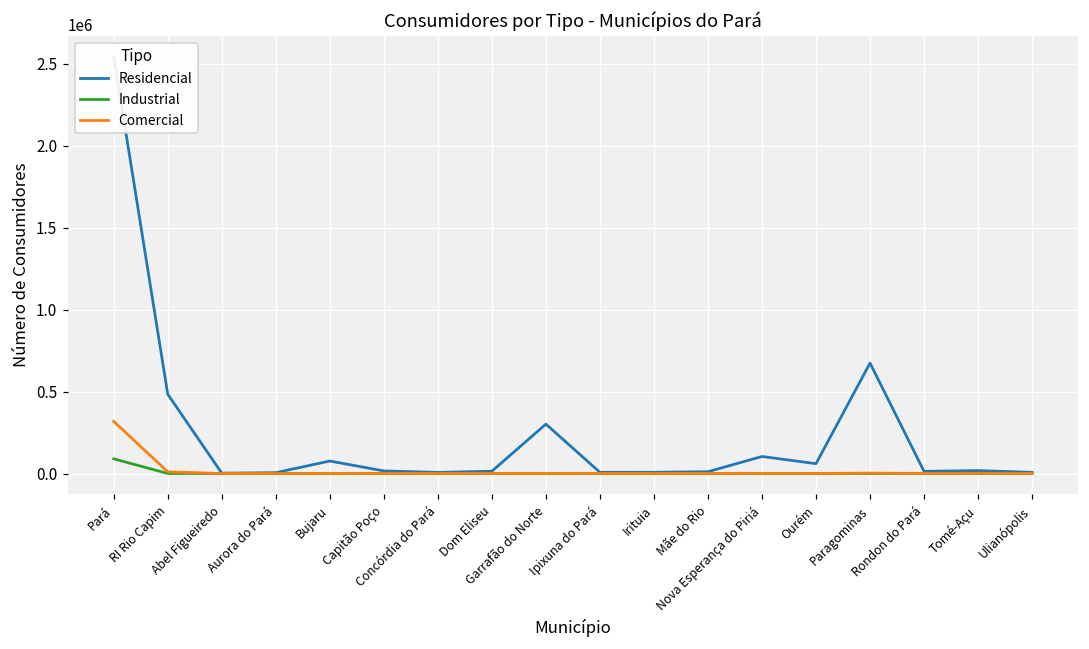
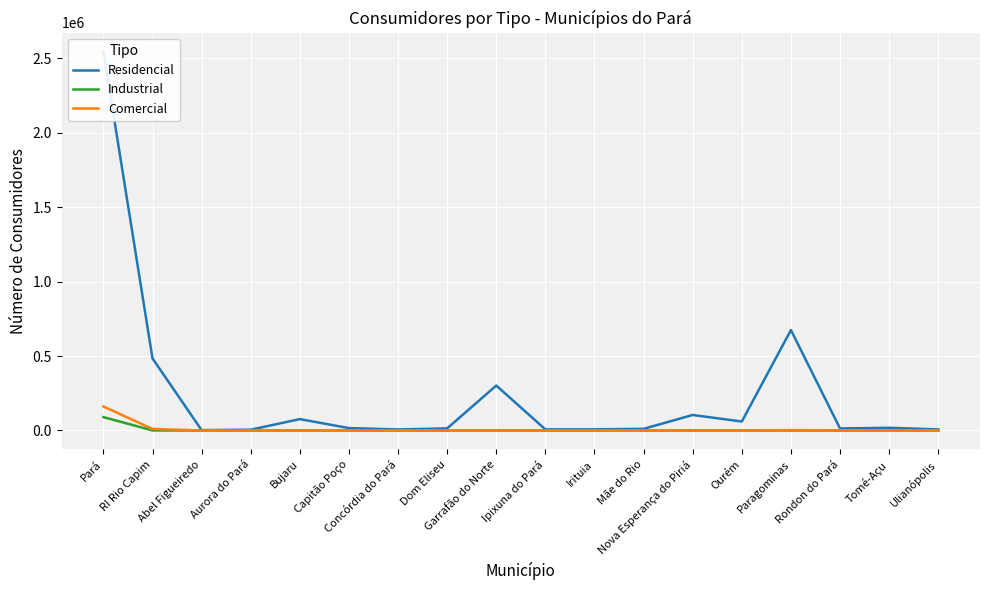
Comercial, Pará: 320000 -> 160000
